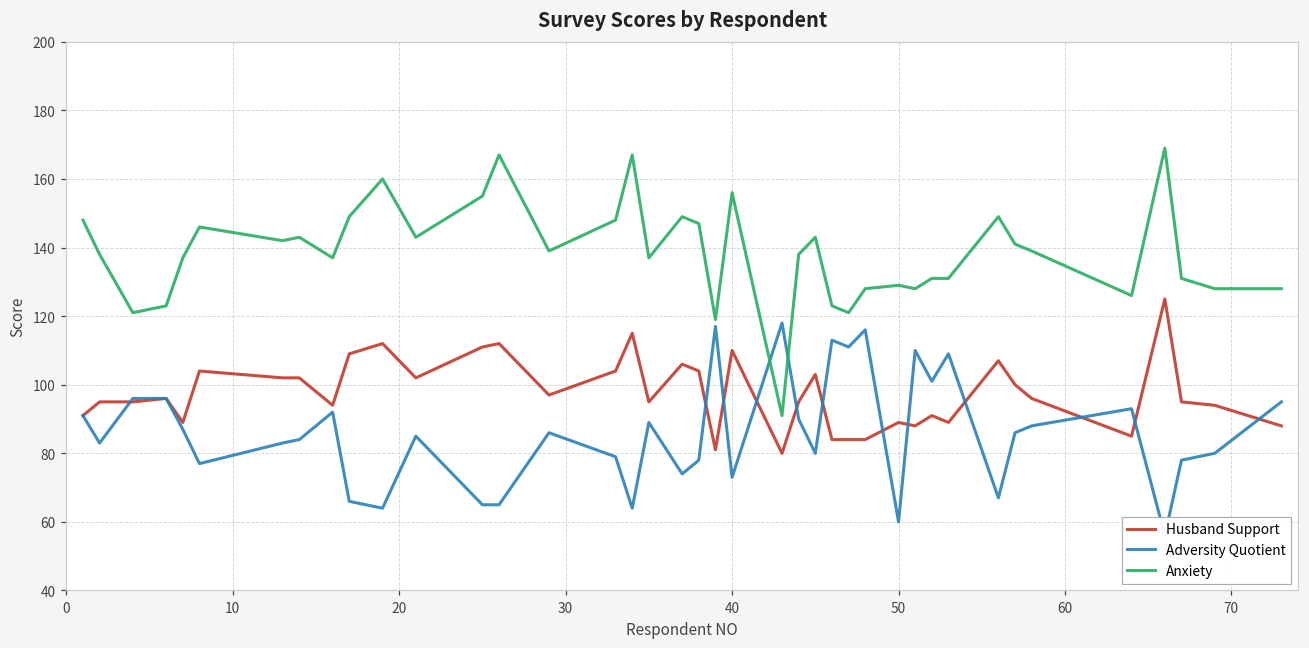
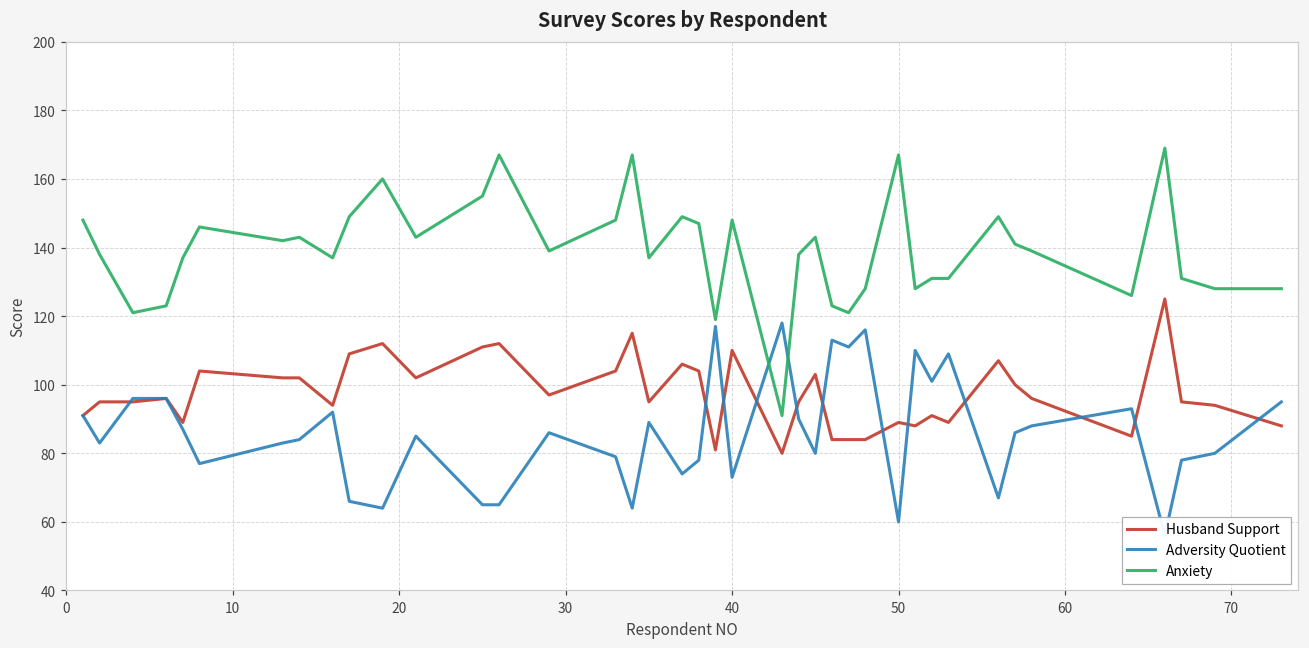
Anxiety, 40: 156 -> 148
Anxiety, 50: 129 -> 167
